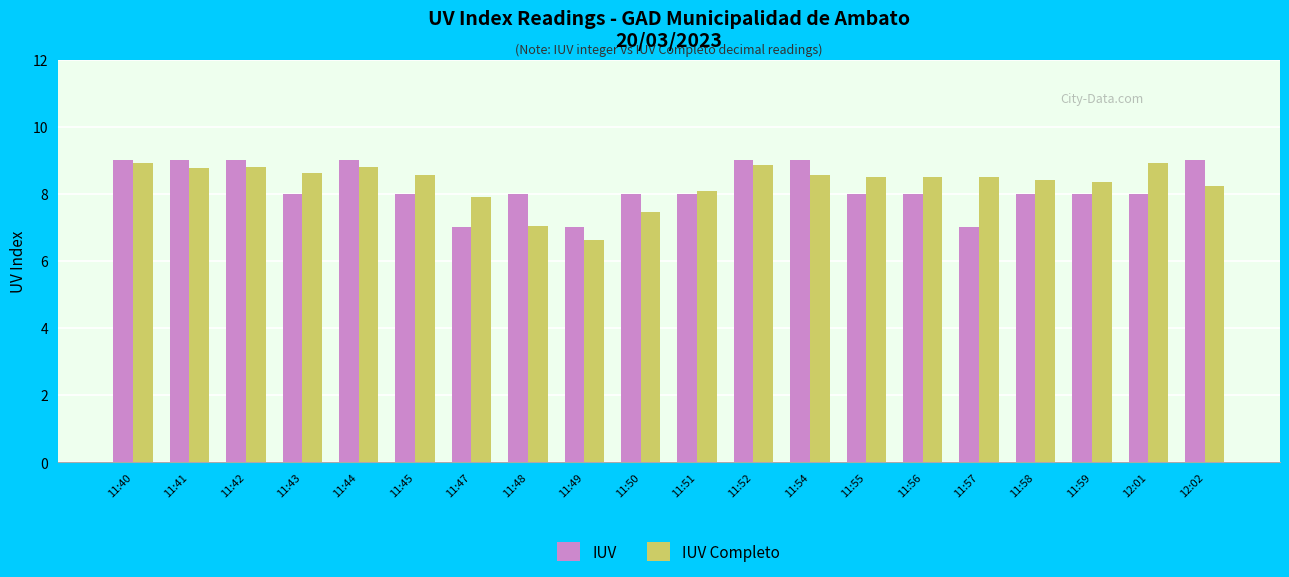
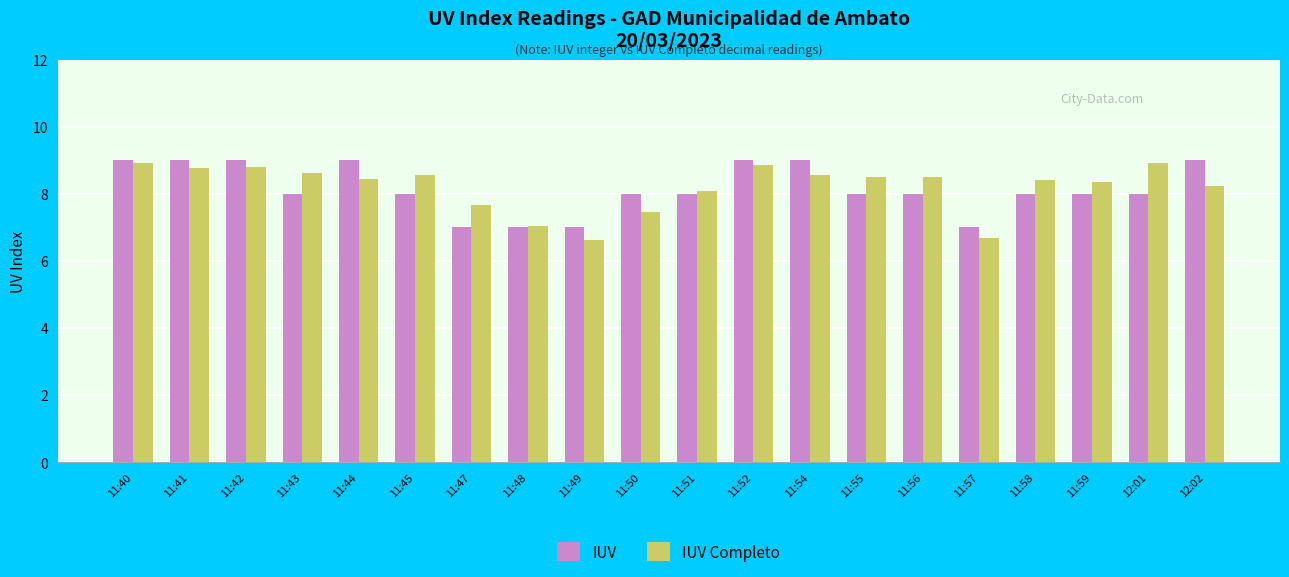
IUV Completo, 11:44: 8.8 -> 8.5
IUV Completo, 11:47: 7.9 -> 7.7
IUV, 11:48: 8 -> 7
IUV Completo, 11:57: 8.5 -> 6.7
